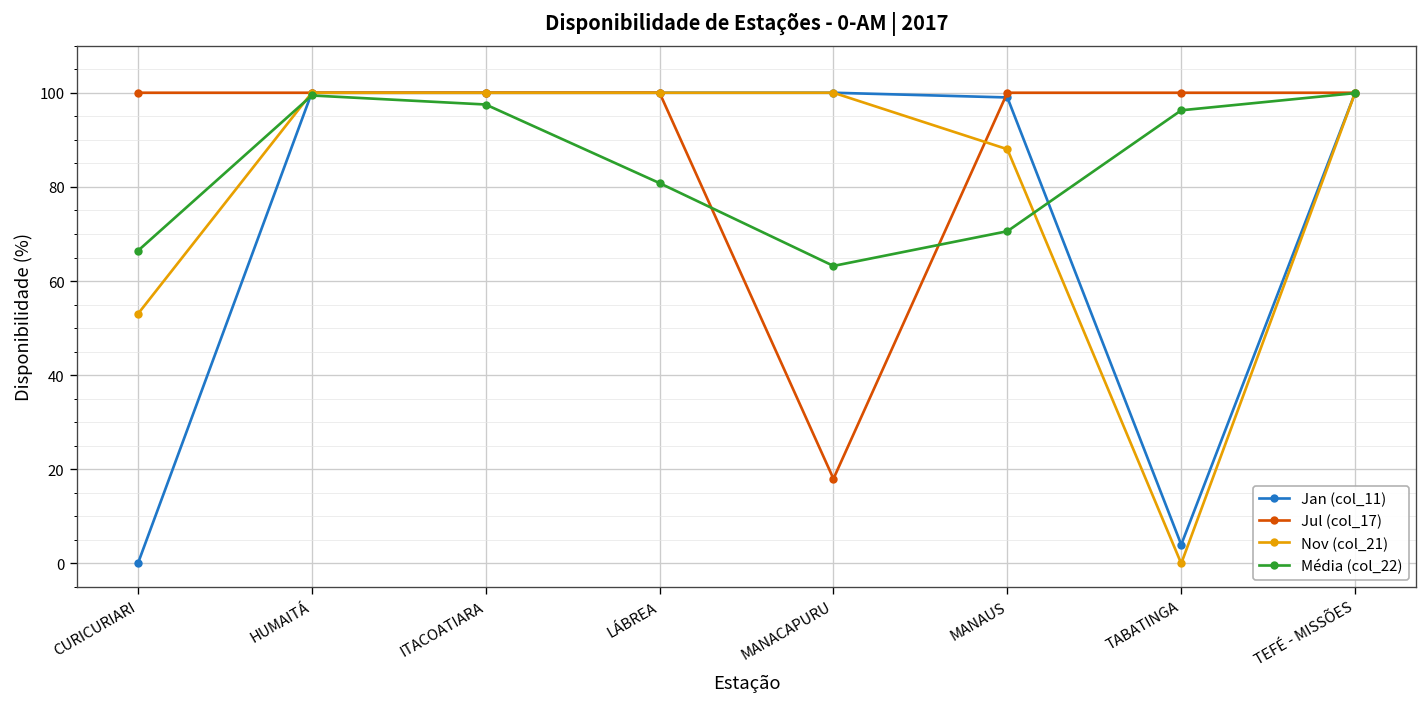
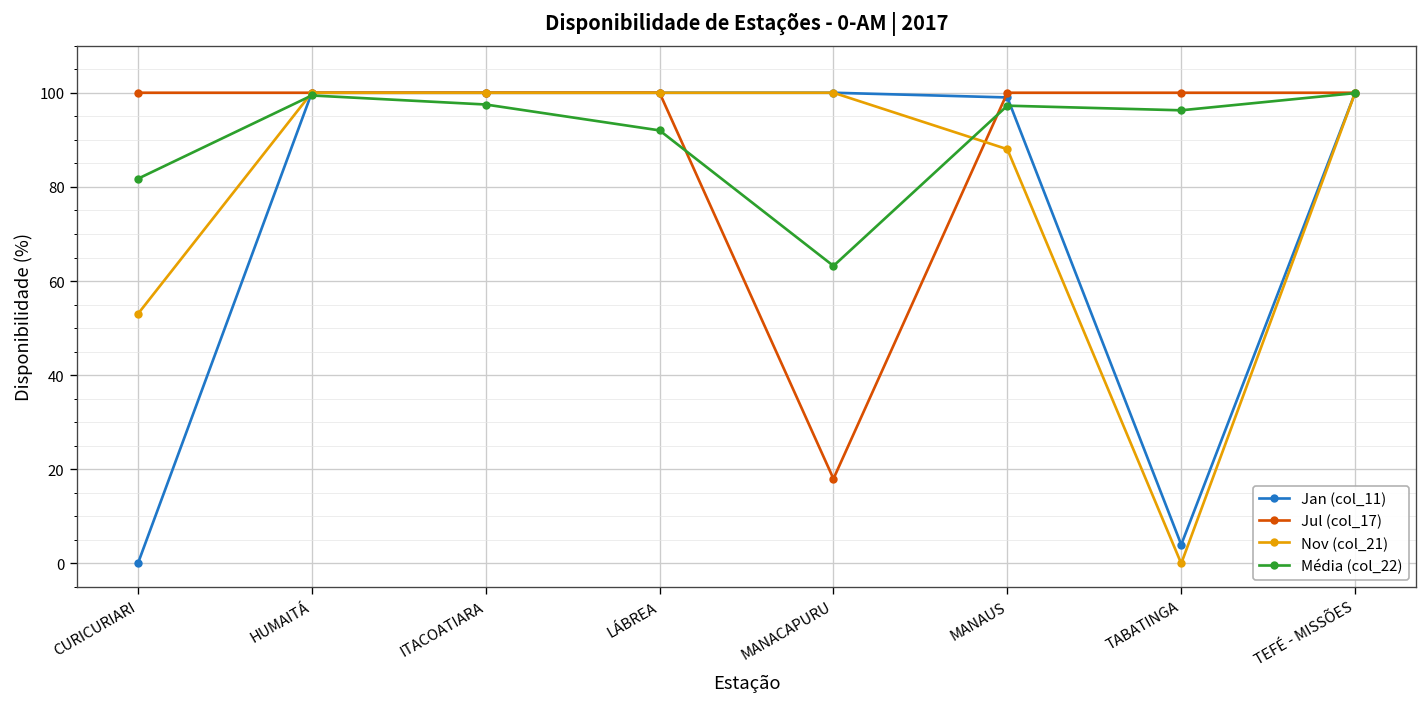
Média (col_22), CURICURIARI: 66 -> 82
Média (col_22), LÁBREA: 81 -> 92
Média (col_22), MANAUS: 71 -> 97
